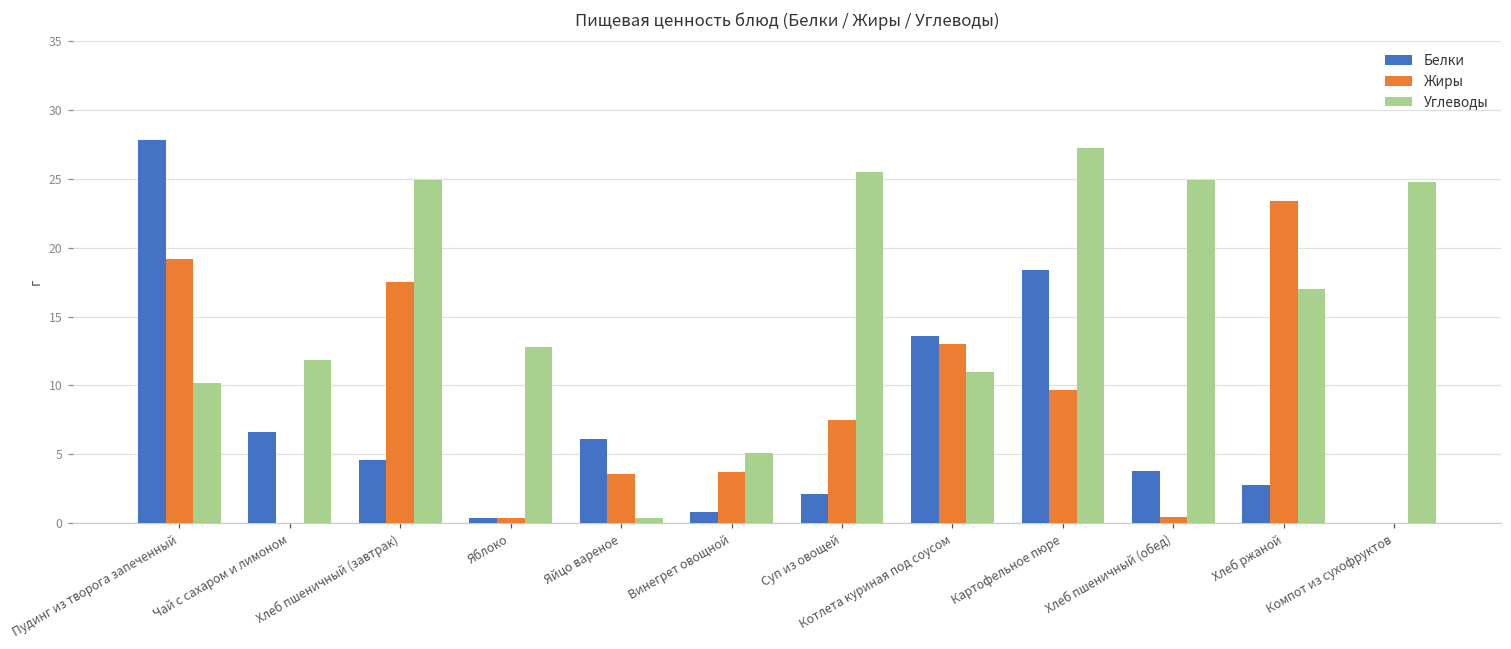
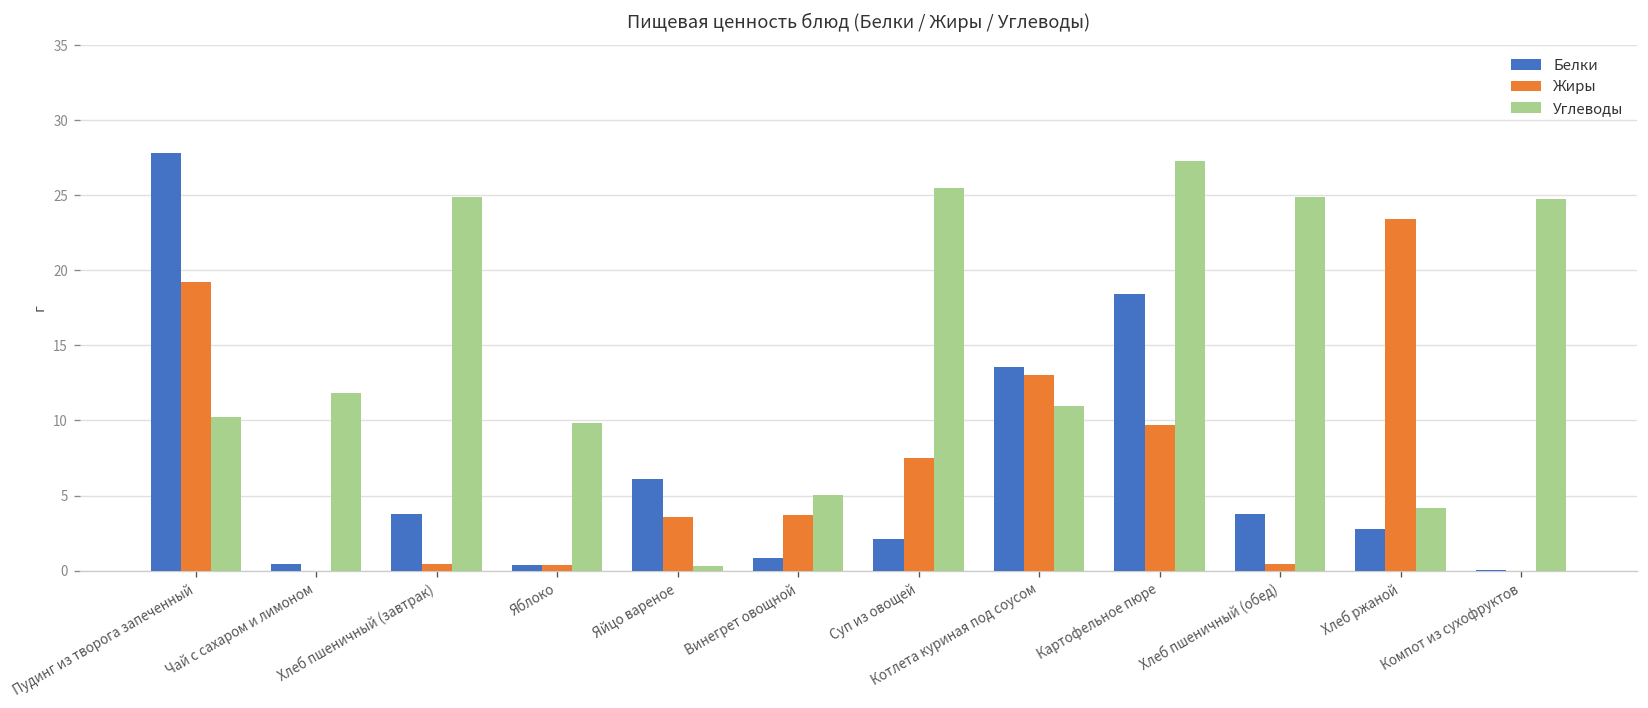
Белки, Чай с сахаром и лимоном: 6.6 -> 0.5
Белки, Хлеб пшеничный (завтрак): 4.6 -> 3.8
Жиры, Хлеб пшеничный (завтрак): 17.5 -> 0.5
Углеводы, Яблоко: 12.8 -> 9.8
Углеводы, Хлеб ржаной: 17.0 -> 4.2
